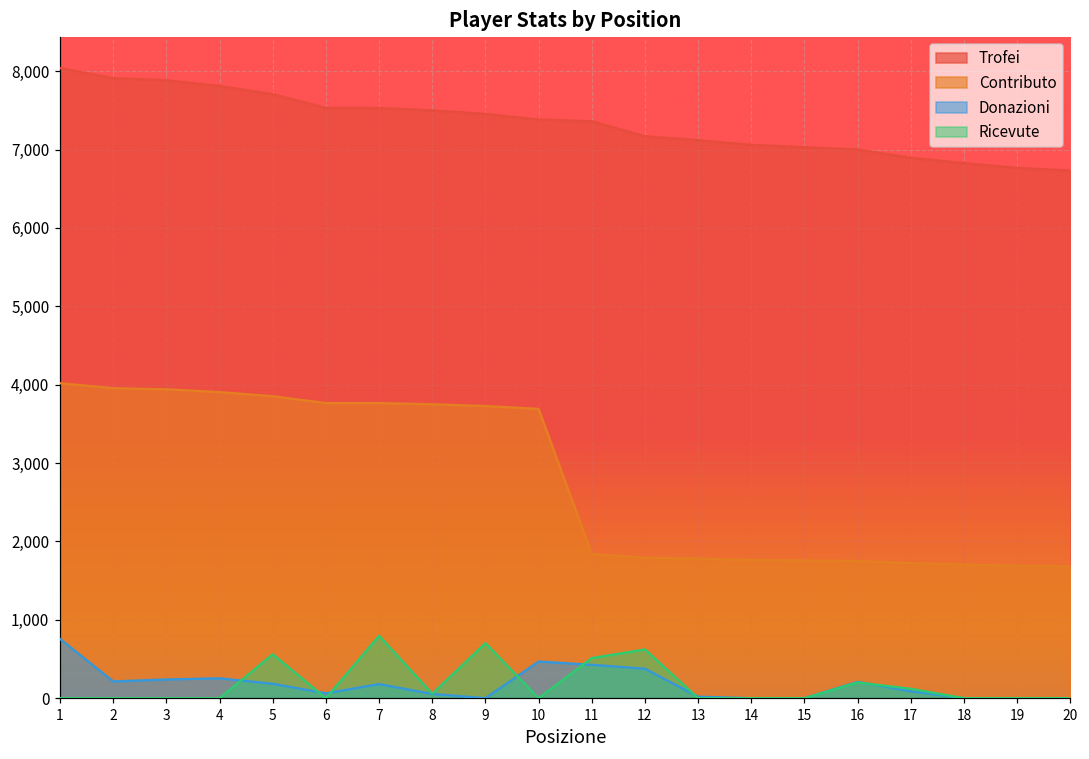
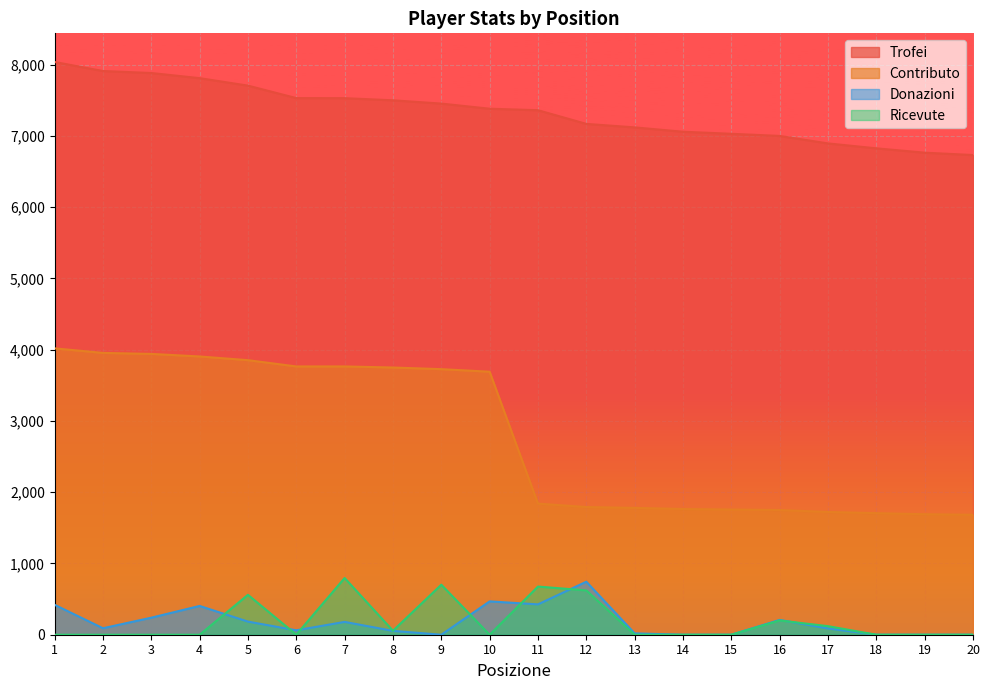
Donazioni, 1: 800 -> 400
Donazioni, 2: 200 -> 100
Donazioni, 4: 300 -> 400
Ricevute, 11: 500 -> 700
Donazioni, 12: 400 -> 700
